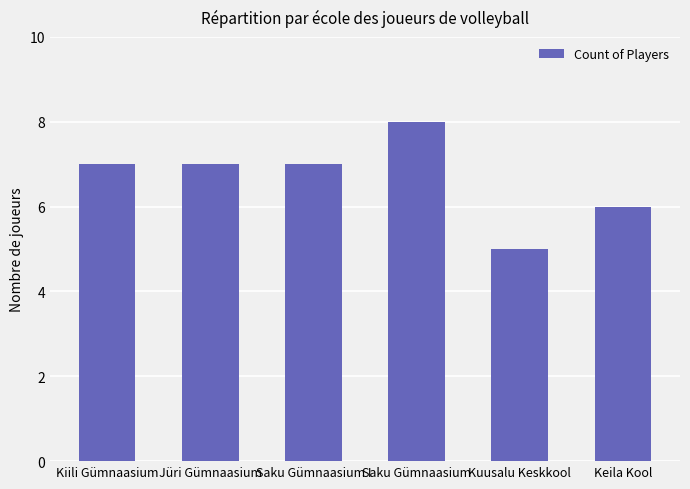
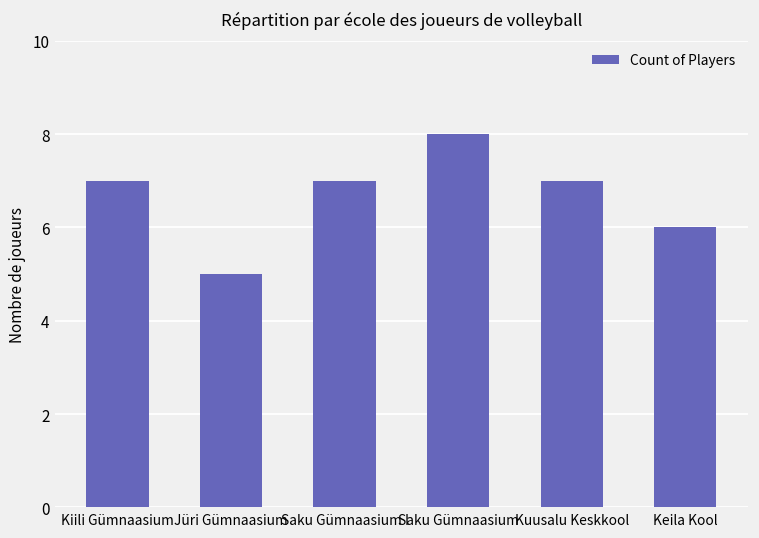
Jüri Gümnaasium: 7 -> 5
Kuusalu Keskkool: 5 -> 7
